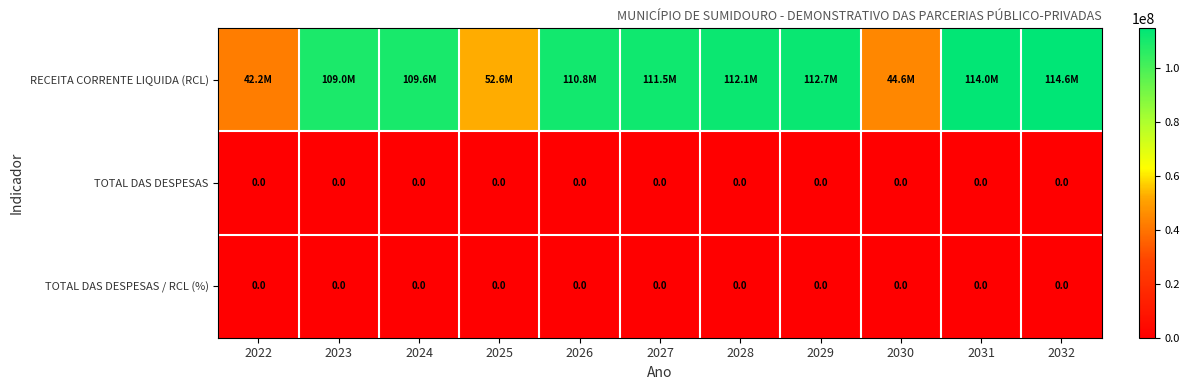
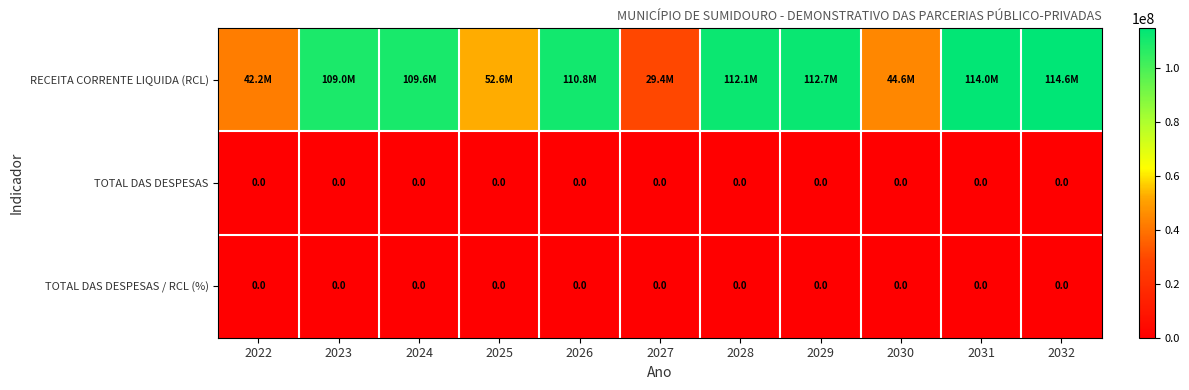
RECEITA CORRENTE LIQUIDA (RCL), 2027: 111.5M -> 29.4M
